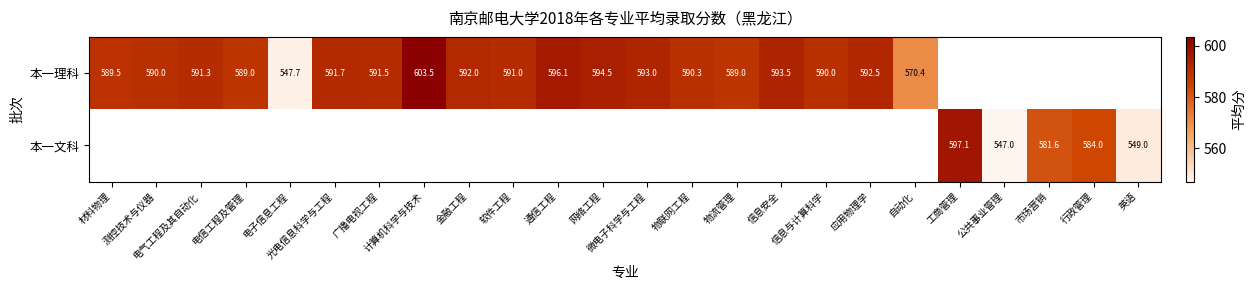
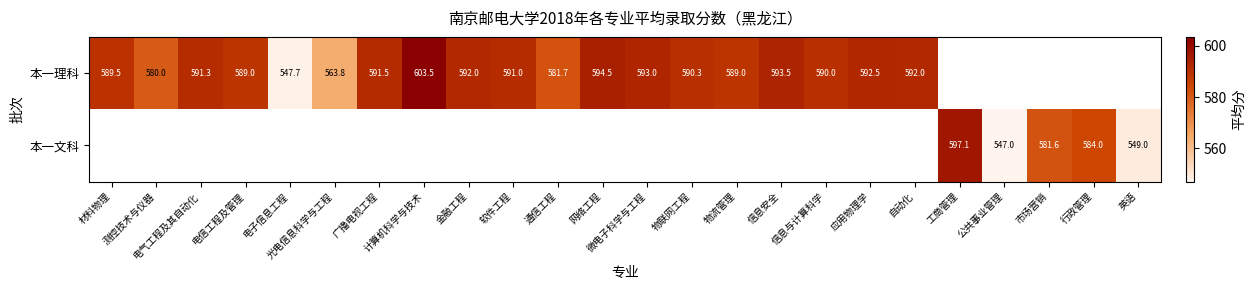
本一理科, 测控技术与仪器: 590.0 -> 580.0
本一理科, 光电信息科学与工程: 591.7 -> 563.8
本一理科, 通信工程: 596.1 -> 581.7
本一理科, 自动化: 570.4 -> 592.0
